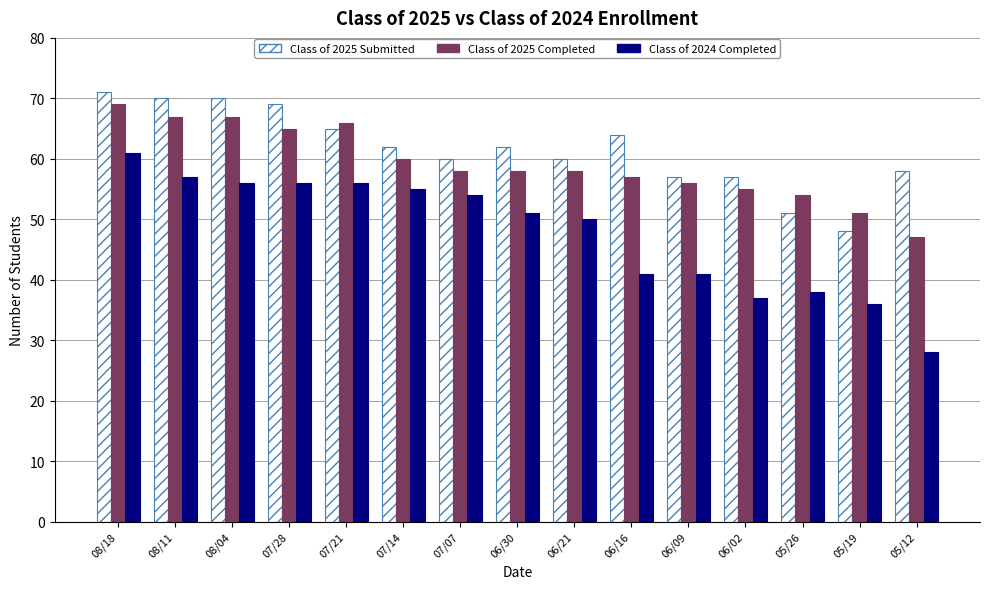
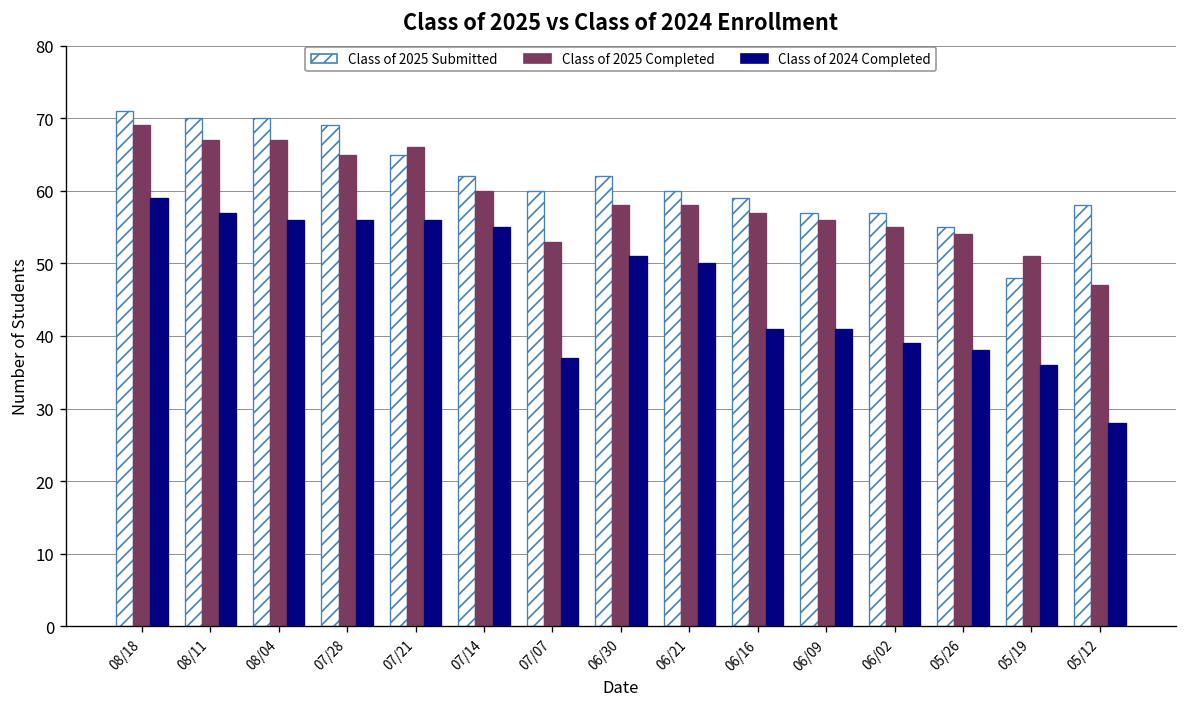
Class of 2024 Completed, 08/18: 61 -> 59
Class of 2025 Completed, 07/07: 58 -> 53
Class of 2024 Completed, 07/07: 54 -> 37
Class of 2025 Submitted, 06/16: 64 -> 59
Class of 2024 Completed, 06/02: 37 -> 39
Class of 2025 Submitted, 05/26: 51 -> 55
